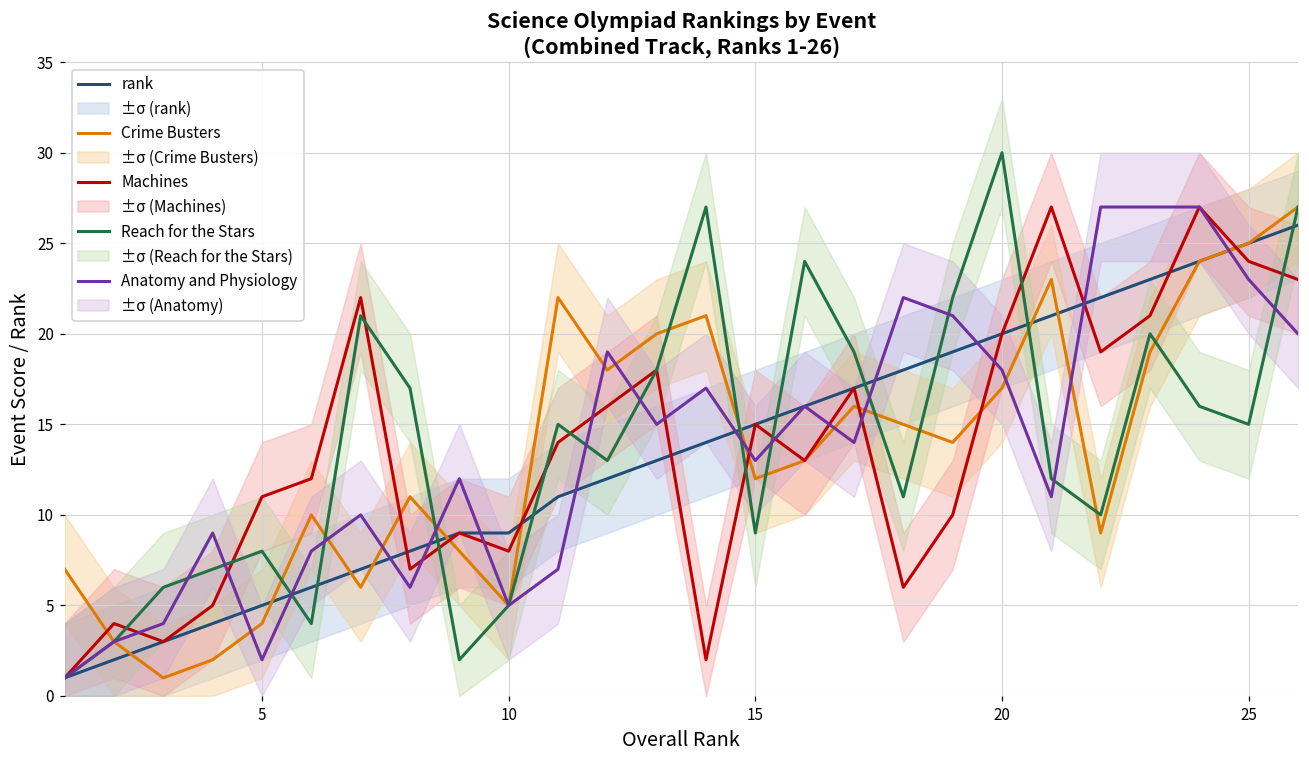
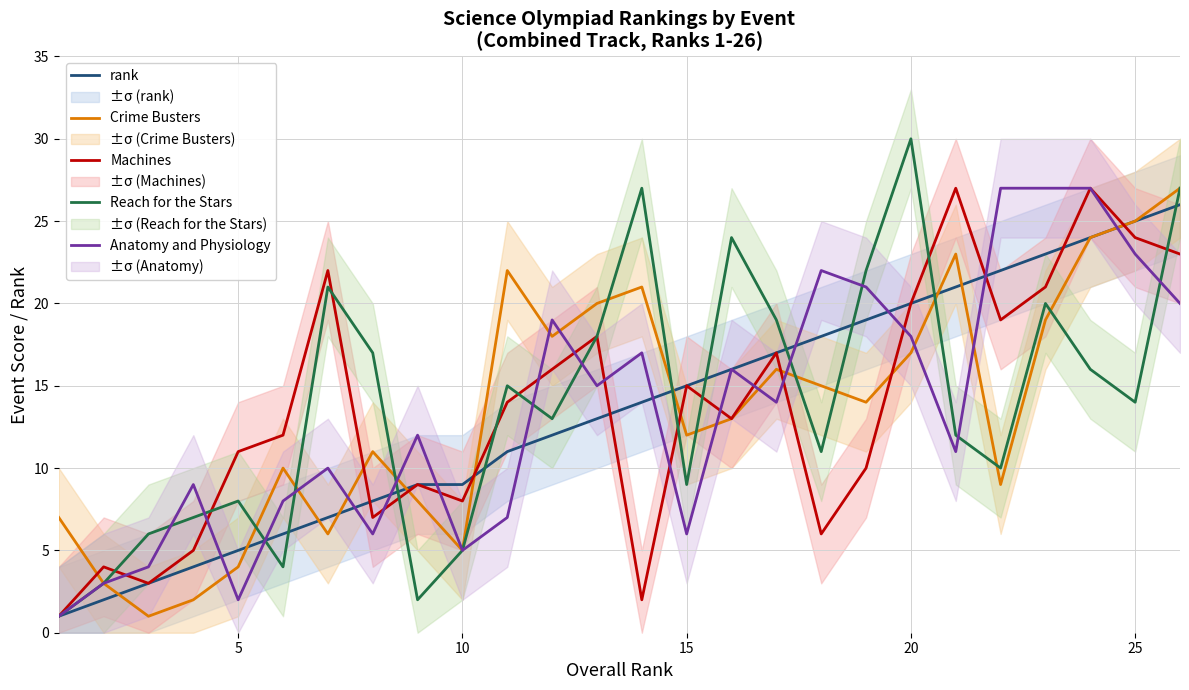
Anatomy and Physiology, 15: 13 -> 6
Reach for the Stars, 25: 15 -> 14
